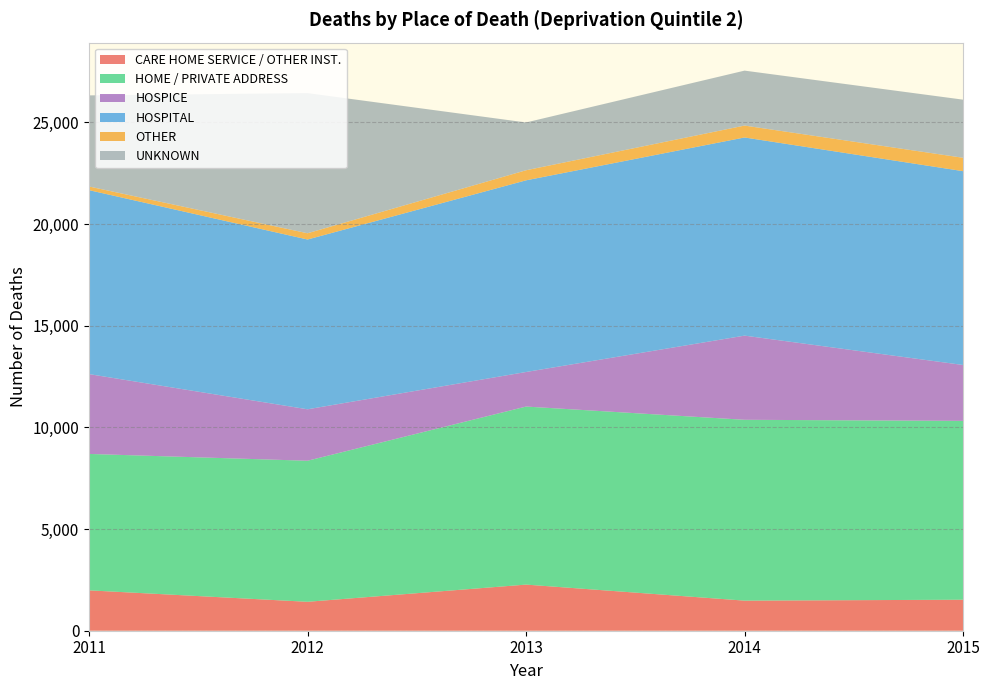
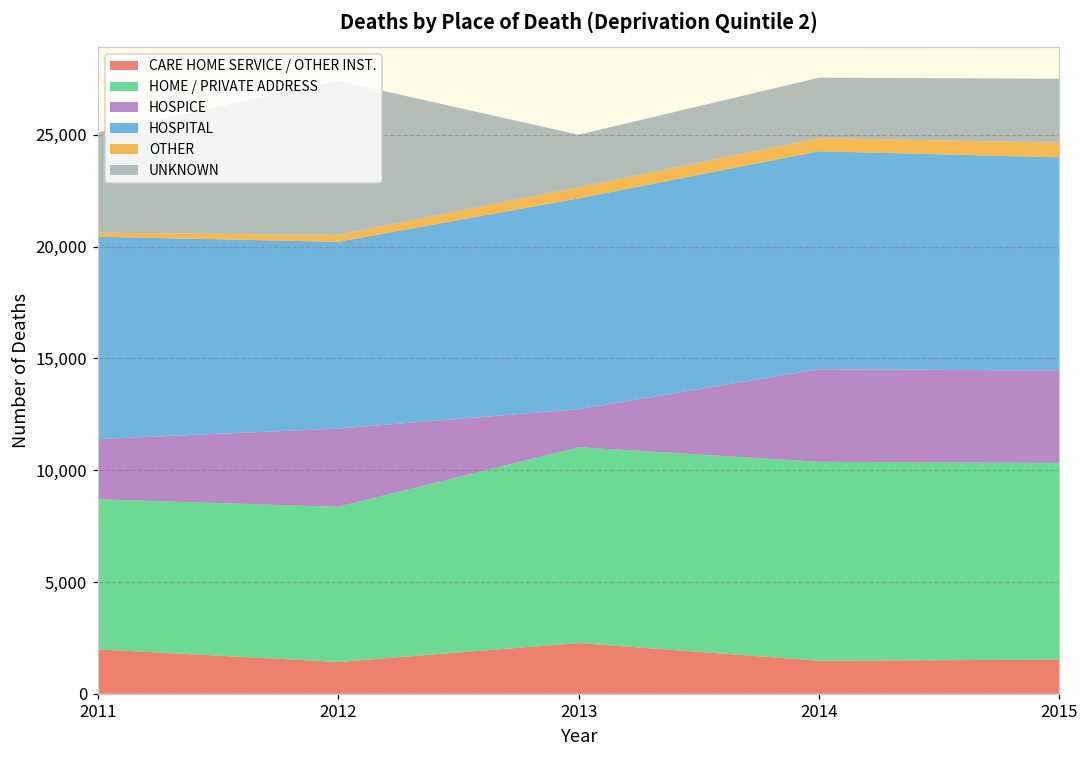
HOSPICE, 2011: 3,900 -> 2,700
HOSPICE, 2012: 2,500 -> 3,500
HOSPICE, 2015: 2,700 -> 4,100
